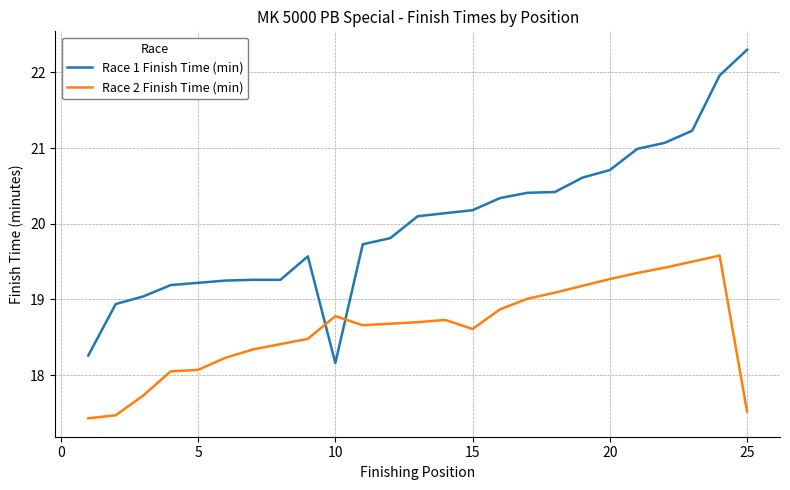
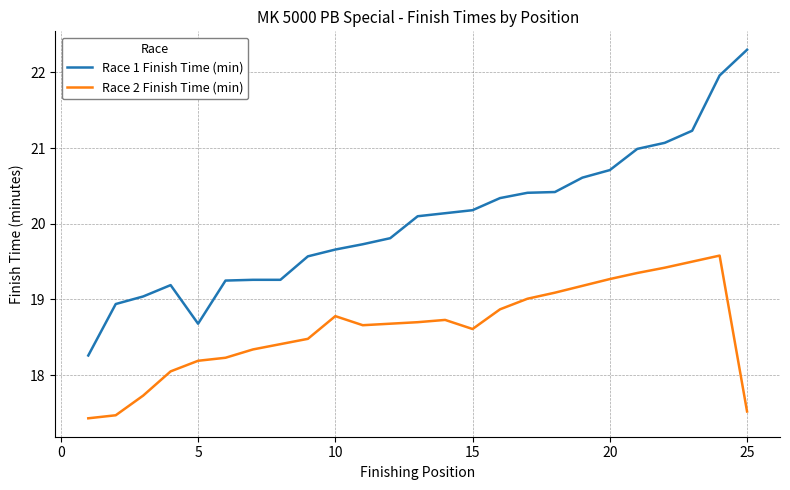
Race 1 Finish Time (min), 5: 19.2 -> 18.7
Race 2 Finish Time (min), 5: 18.1 -> 18.2
Race 1 Finish Time (min), 10: 18.2 -> 19.7
